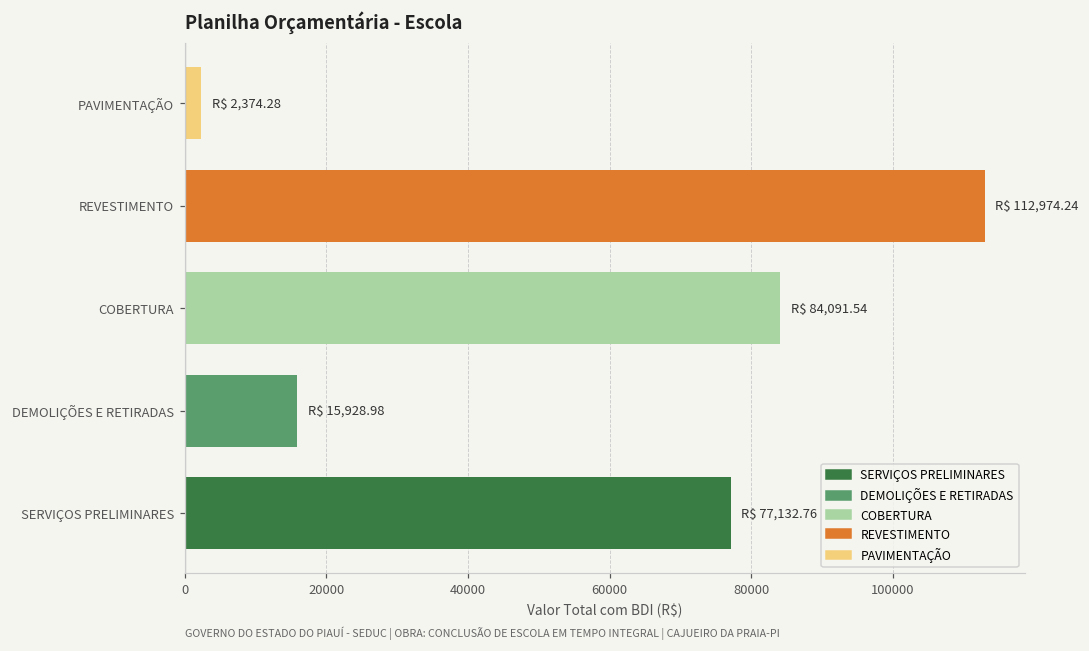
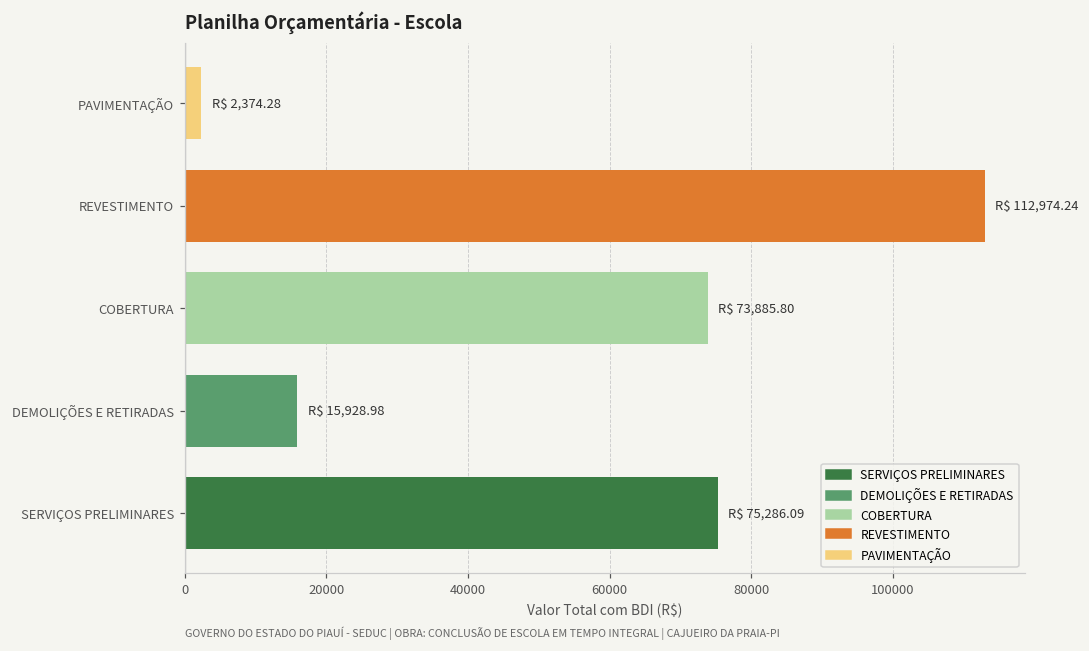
COBERTURA: 84,091.54 -> 73,885.80
SERVIÇOS PRELIMINARES: 77,132.76 -> 75,286.09
